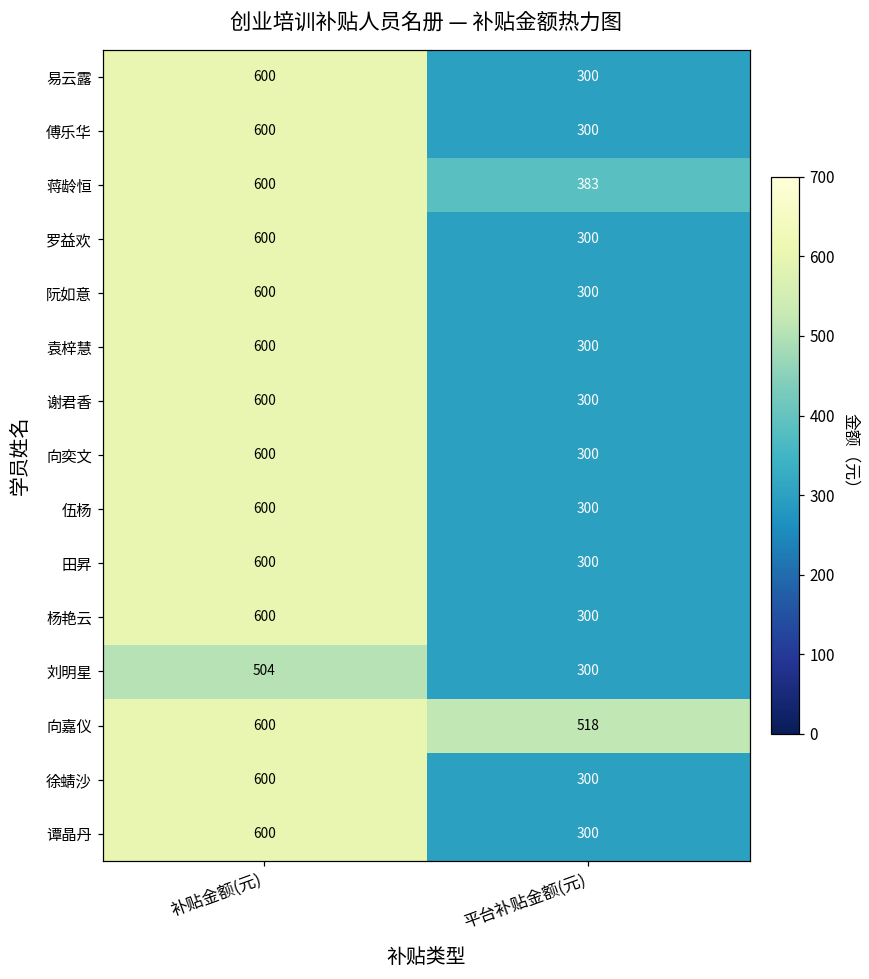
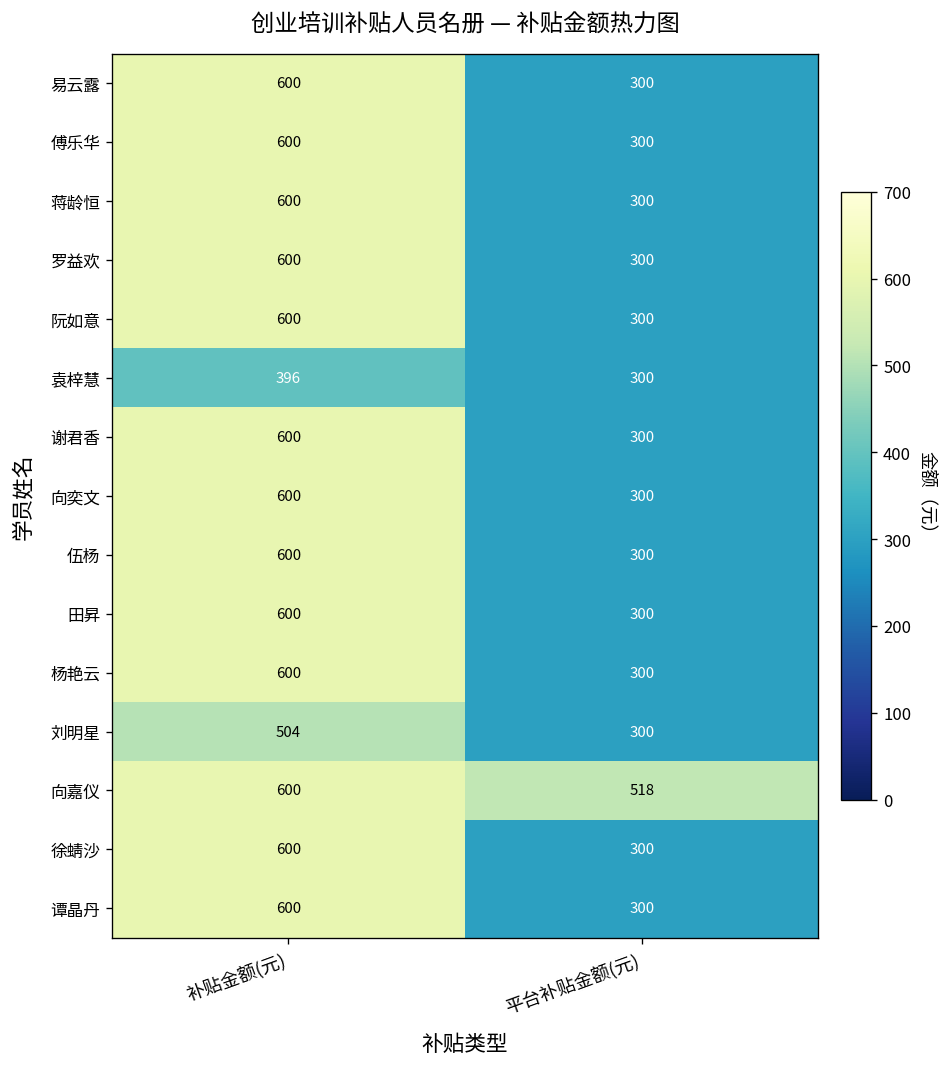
蒋龄恒, 平台补贴金额(元): 383 -> 300
袁梓慧, 补贴金额(元): 600 -> 396
